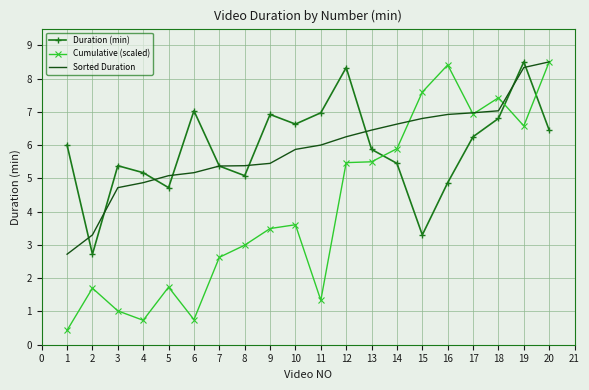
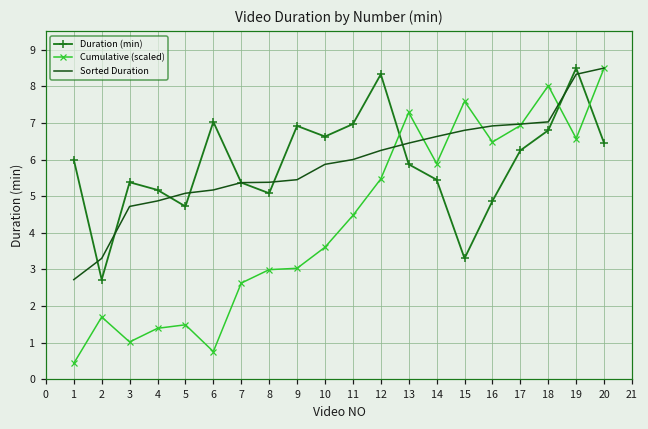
Cumulative (scaled), 4: 0.7 -> 1.4
Cumulative (scaled), 5: 1.7 -> 1.5
Cumulative (scaled), 9: 3.5 -> 3.0
Cumulative (scaled), 11: 1.3 -> 4.5
Cumulative (scaled), 13: 5.5 -> 7.3
Cumulative (scaled), 16: 8.4 -> 6.5
Cumulative (scaled), 18: 7.4 -> 8.0
